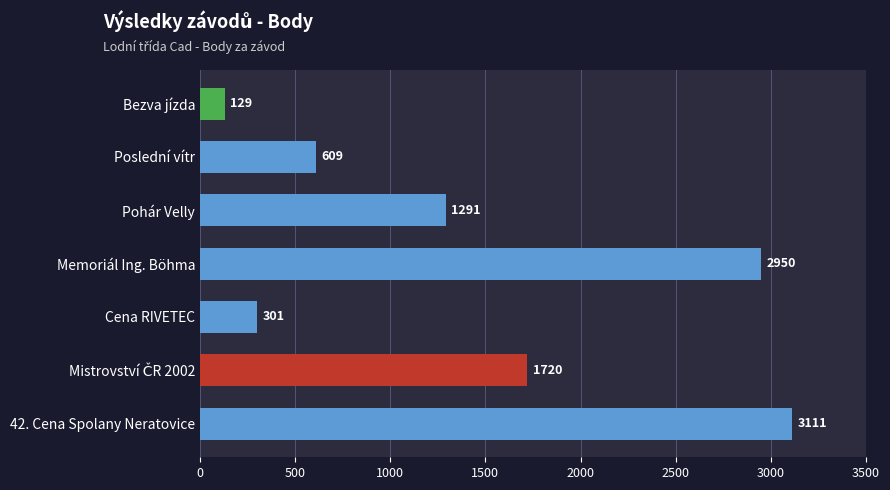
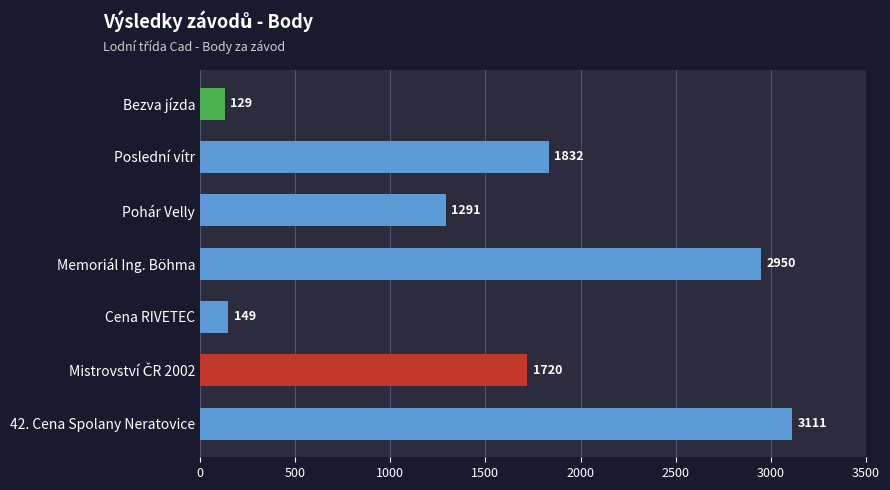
Poslední vítr: 609 -> 1832
Cena RIVETEC: 301 -> 149
